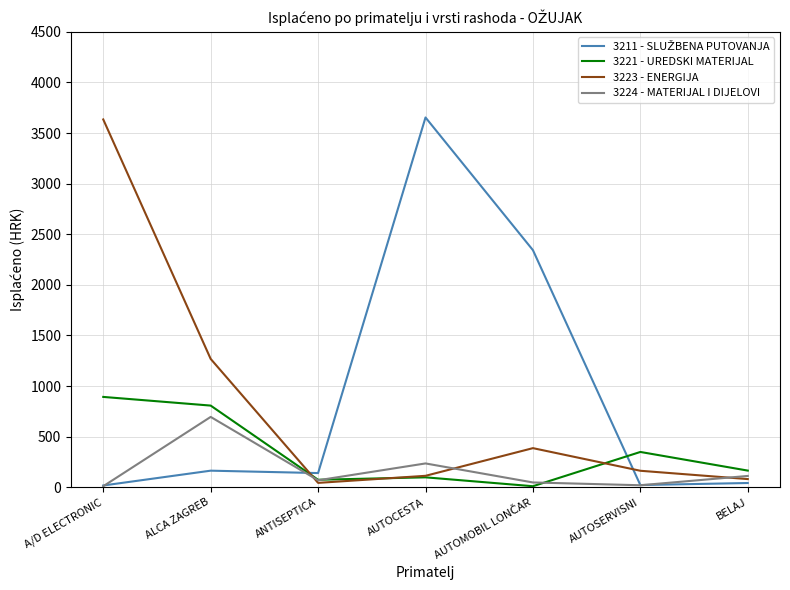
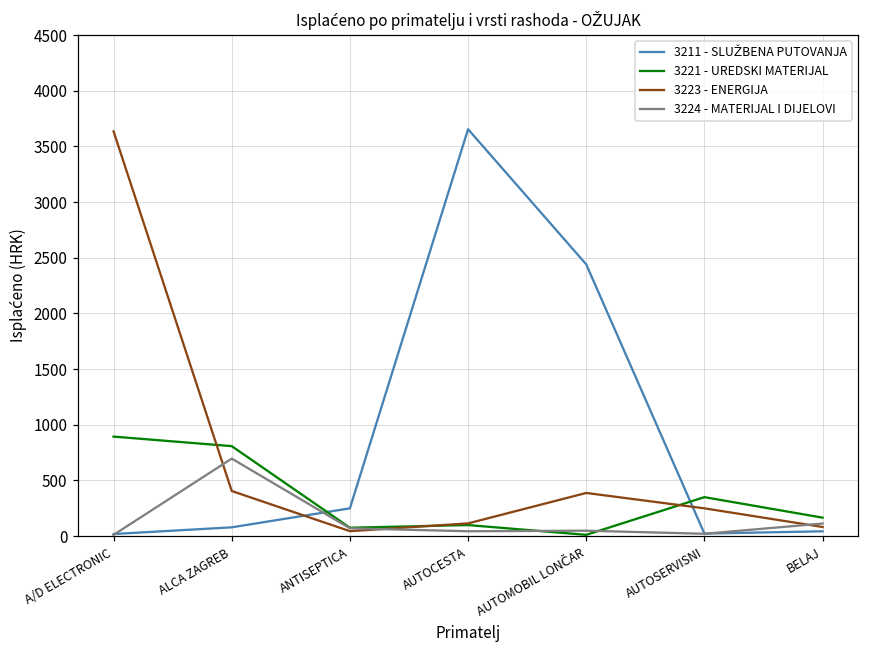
3211 - SLUŽBENA PUTOVANJA, ALCA ZAGREB: 160 -> 80
3223 - ENERGIJA, ALCA ZAGREB: 1270 -> 400
3211 - SLUŽBENA PUTOVANJA, ANTISEPTICA: 140 -> 250
3224 - MATERIJAL I DIJELOVI, AUTOCESTA: 240 -> 40
3211 - SLUŽBENA PUTOVANJA, AUTOMOBIL LONČAR: 2340 -> 2440
3223 - ENERGIJA, AUTOSERVISNI: 160 -> 250
